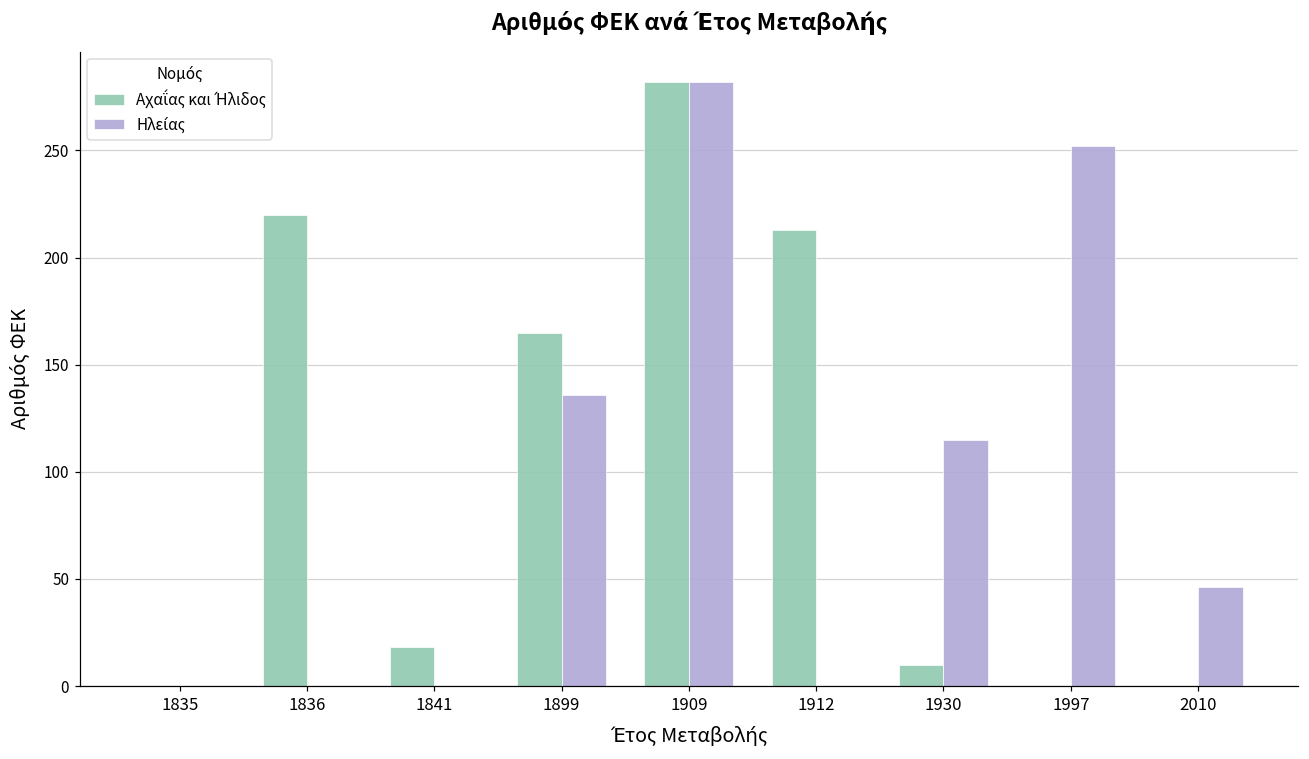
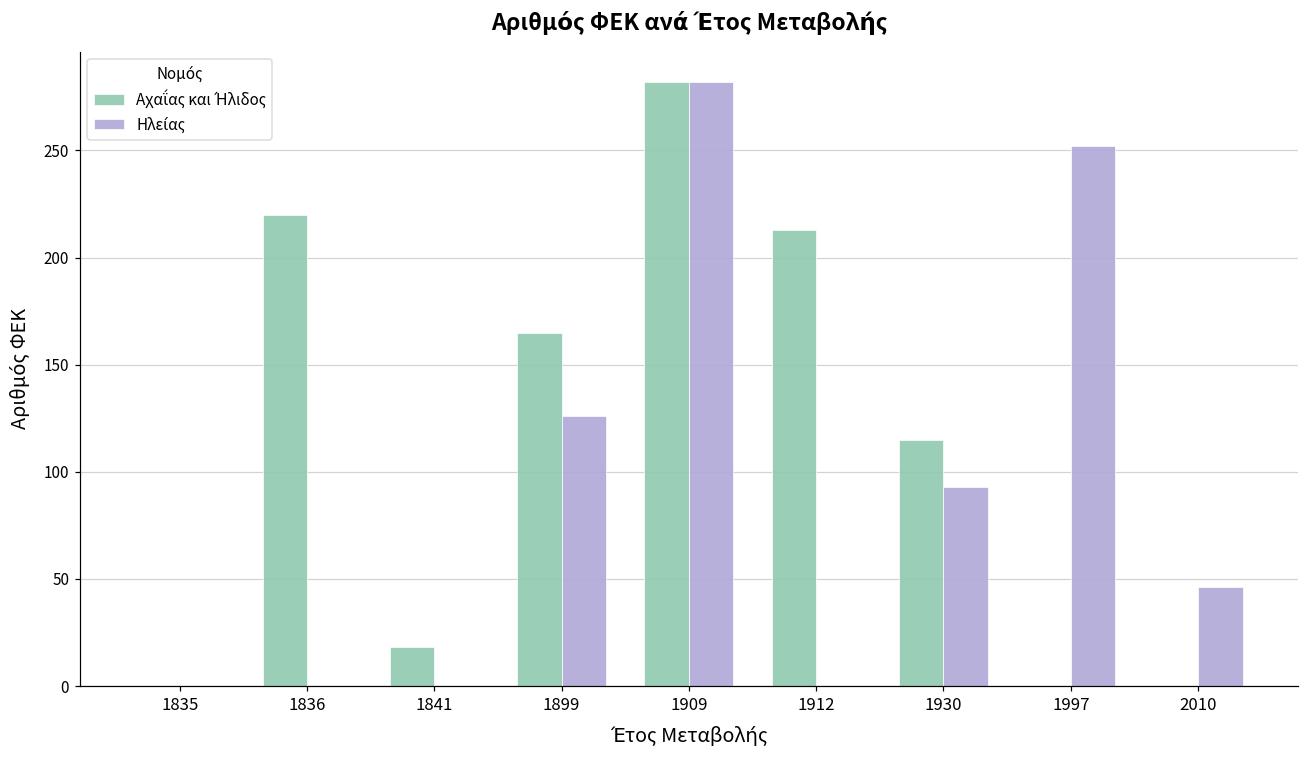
Ηλείας, 1899: 136 -> 126
Αχαΐας και Ήλιδος, 1930: 10 -> 115
Ηλείας, 1930: 115 -> 93
